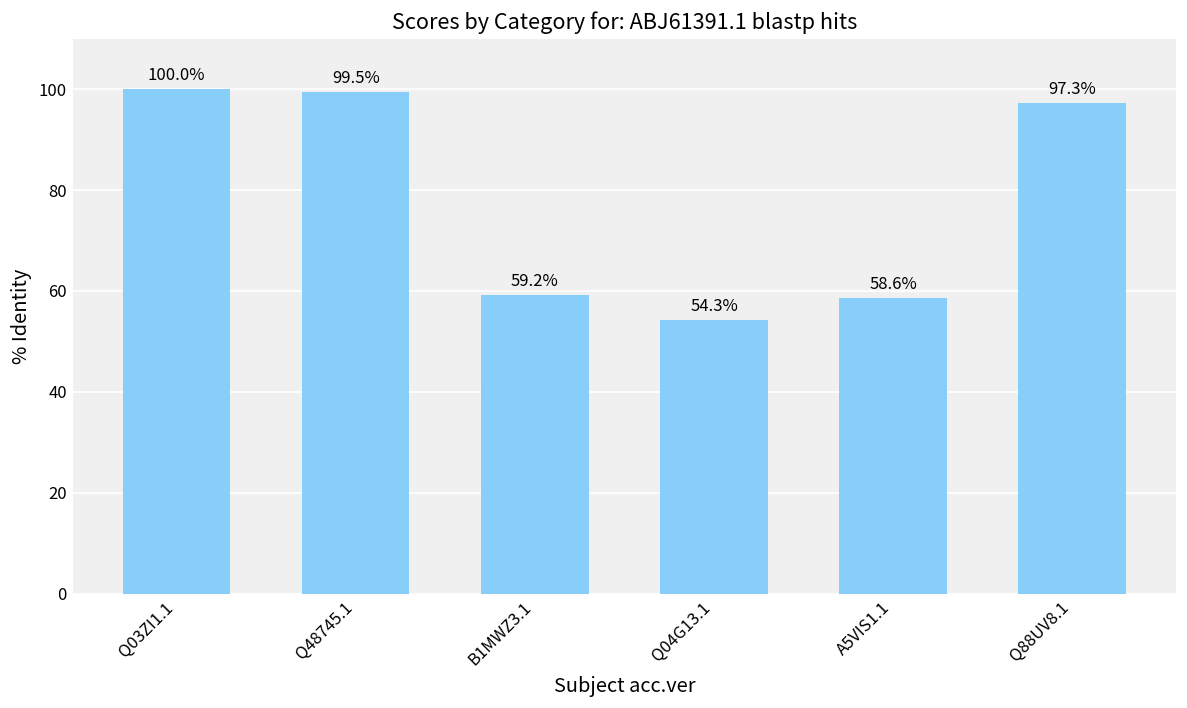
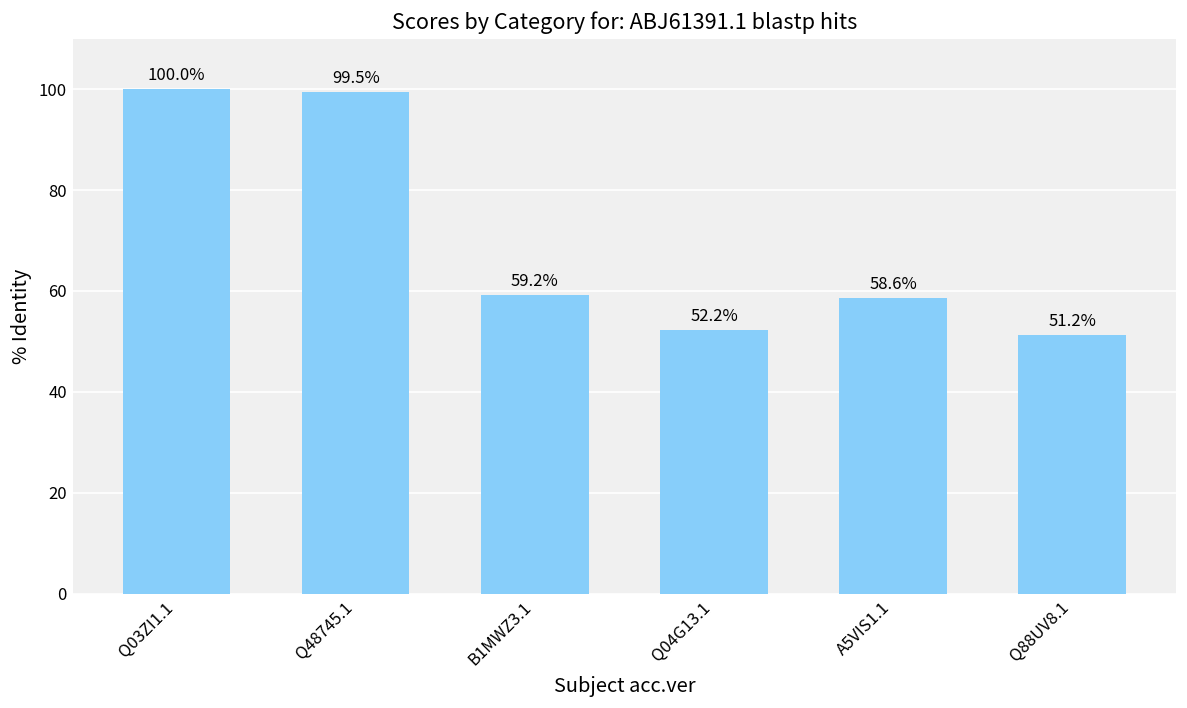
Q04G13.1: 54.3% -> 52.2%
Q88UV8.1: 97.3% -> 51.2%
